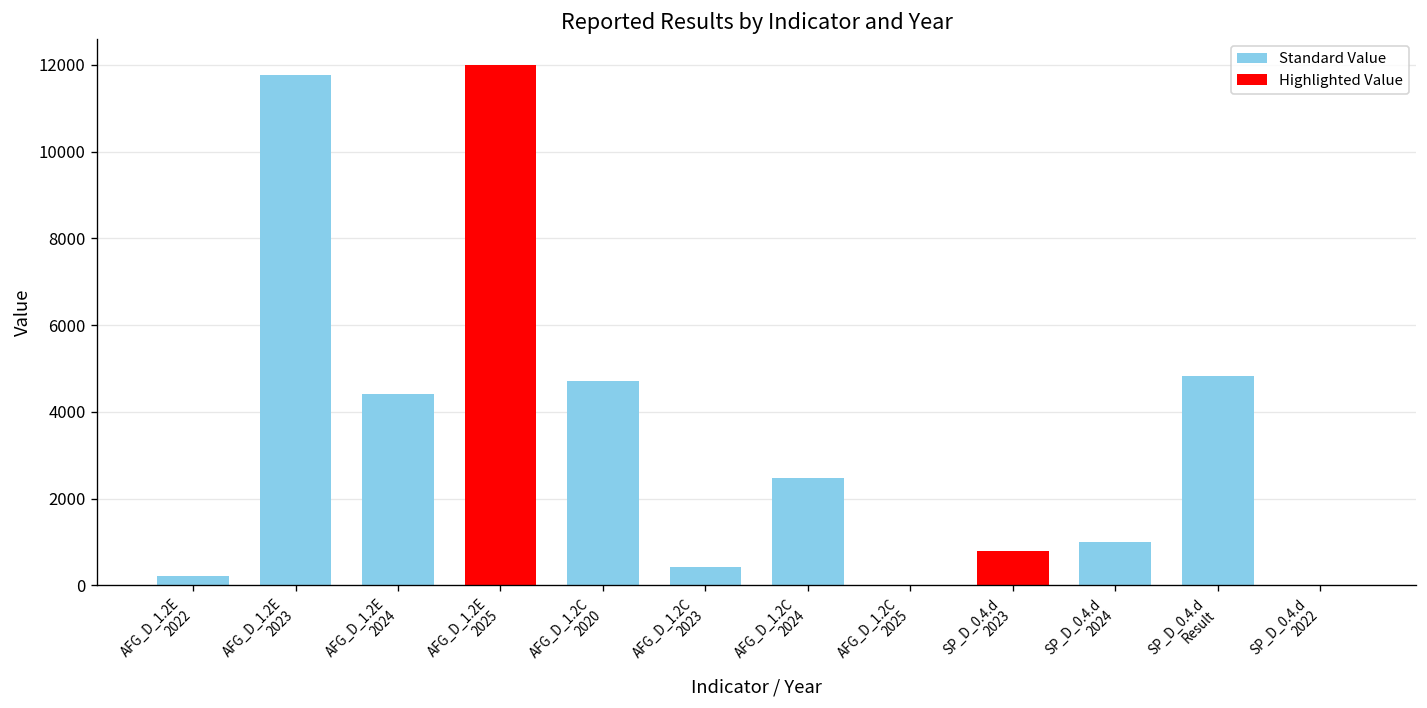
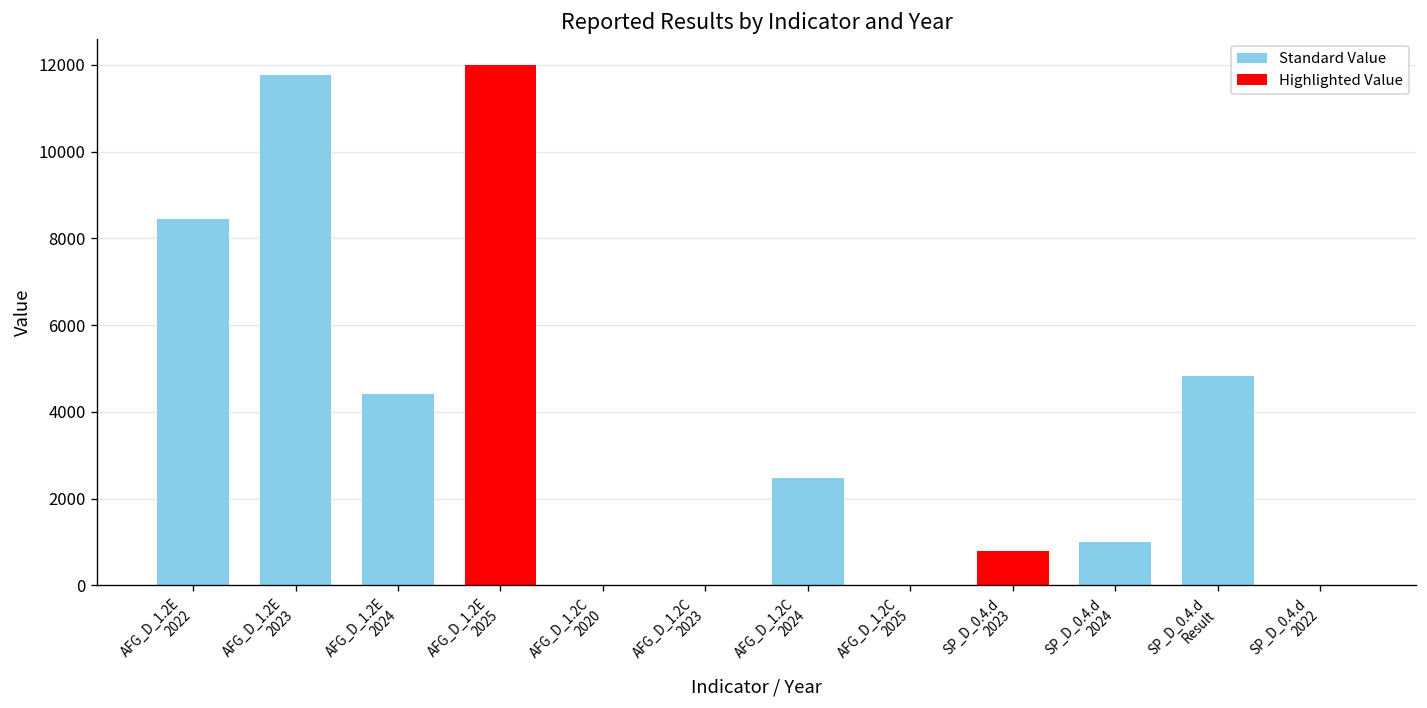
AFG_D_1.2E 2022: 200 -> 8400
AFG_D_1.2C 2020: 4700 -> 0
AFG_D_1.2C 2023: 400 -> 0
